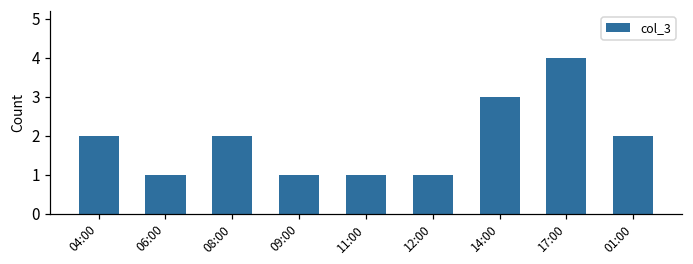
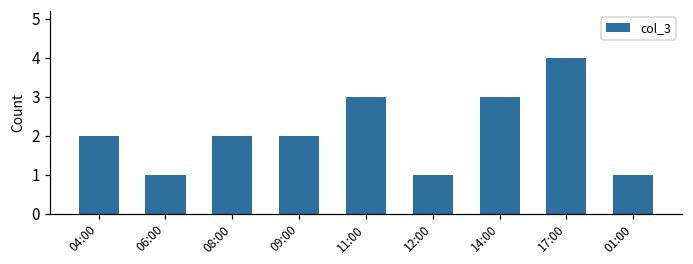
09:00: 1 -> 2
11:00: 1 -> 3
01:00: 2 -> 1
